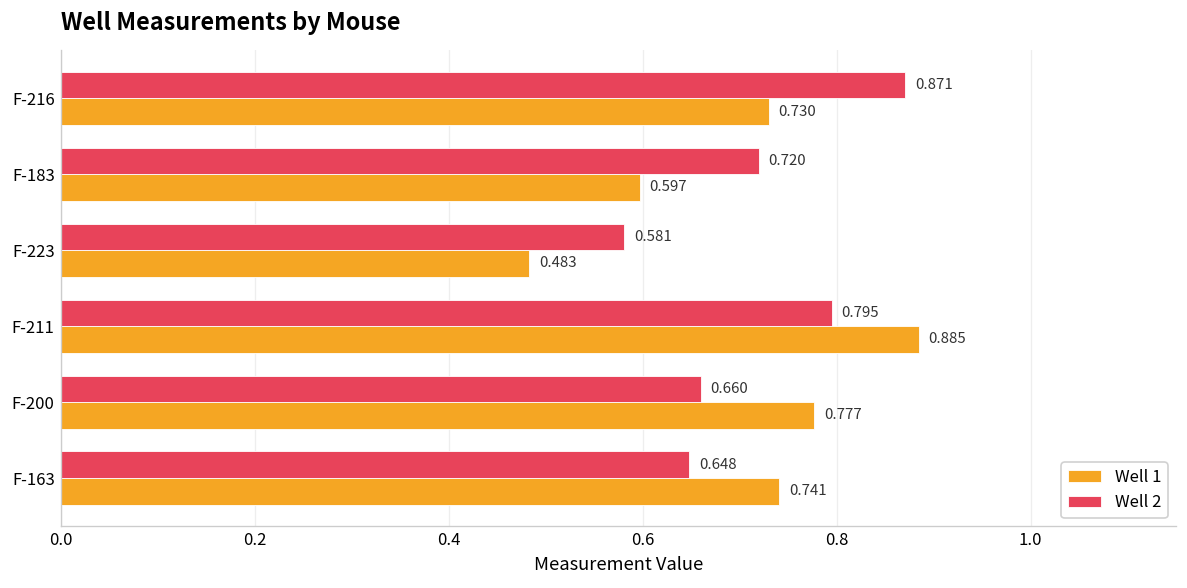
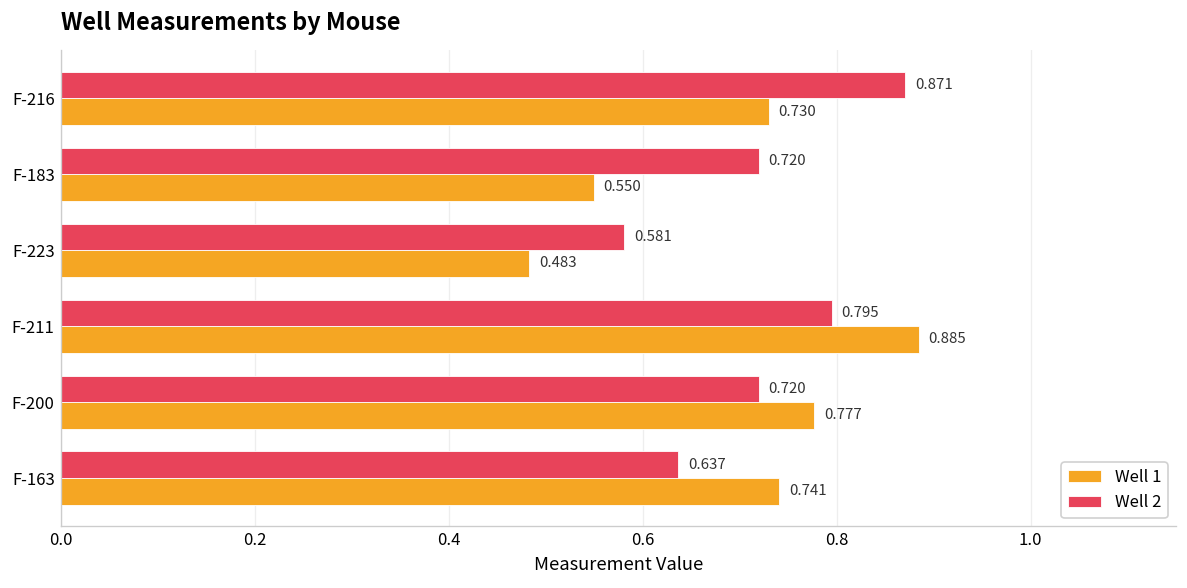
Well 1, F-183: 0.597 -> 0.550
Well 2, F-200: 0.660 -> 0.720
Well 2, F-163: 0.648 -> 0.637
